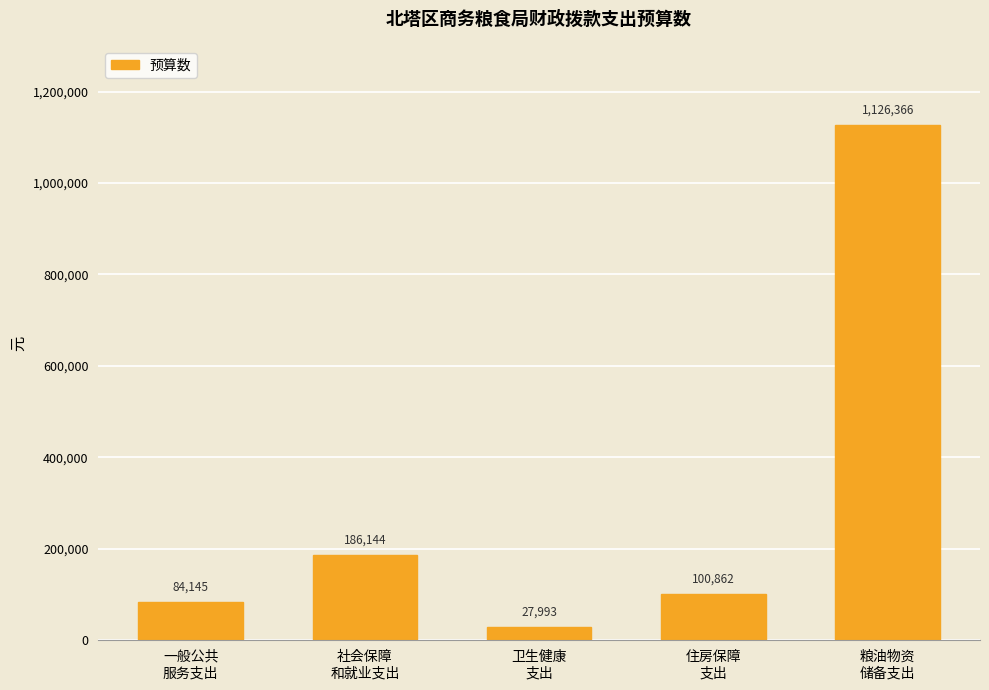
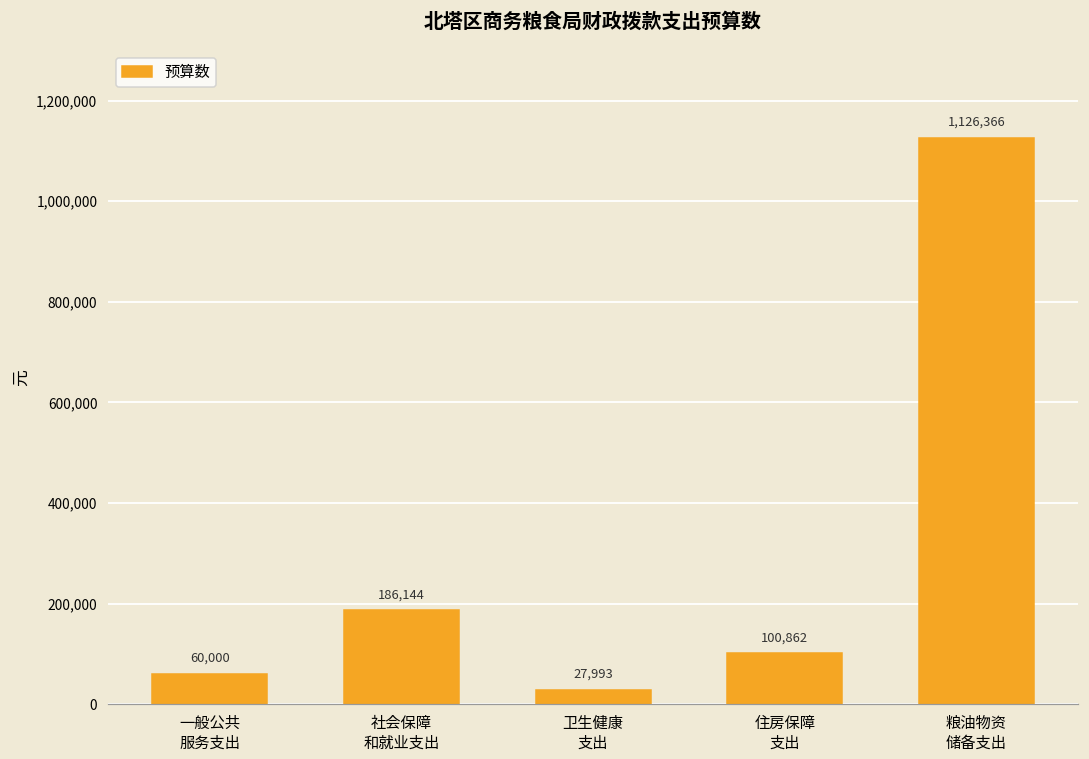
一般公共 服务支出: 84,145 -> 60,000
